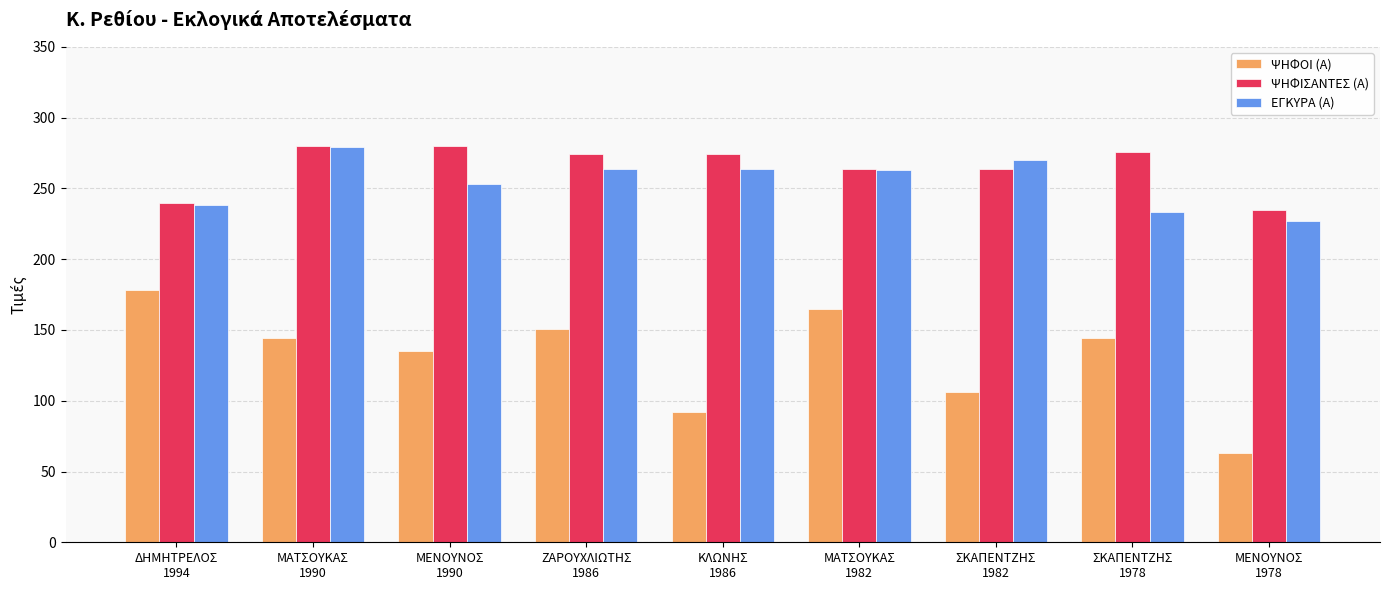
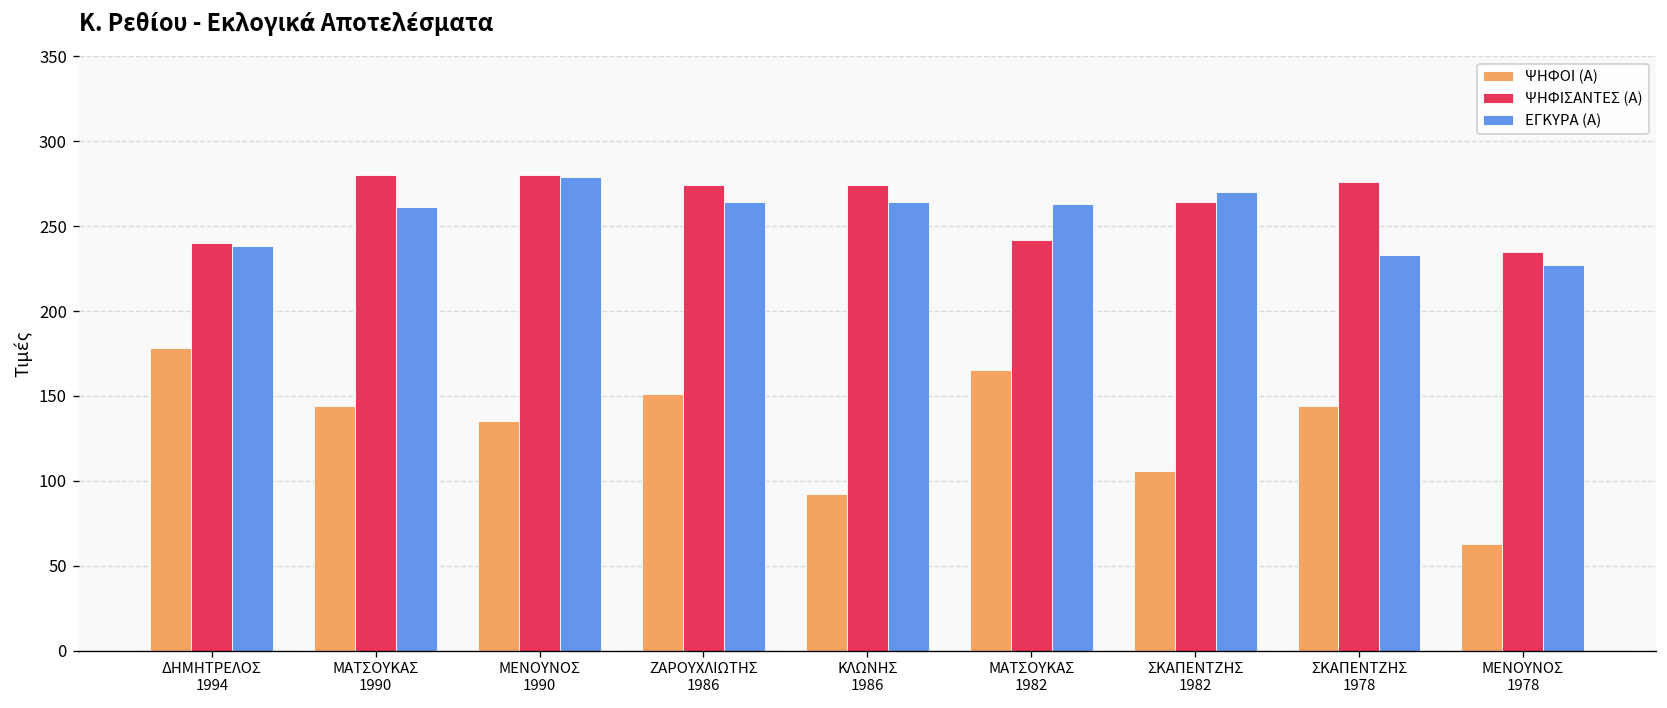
ΕΓΚΥΡΑ (Α), ΜΑΤΣΟΥΚΑΣ 1990: 279 -> 261
ΕΓΚΥΡΑ (Α), ΜΕΝΟΥΝΟΣ 1990: 253 -> 279
ΨΗΦΙΣΑΝΤΕΣ (Α), ΜΑΤΣΟΥΚΑΣ 1982: 264 -> 242
